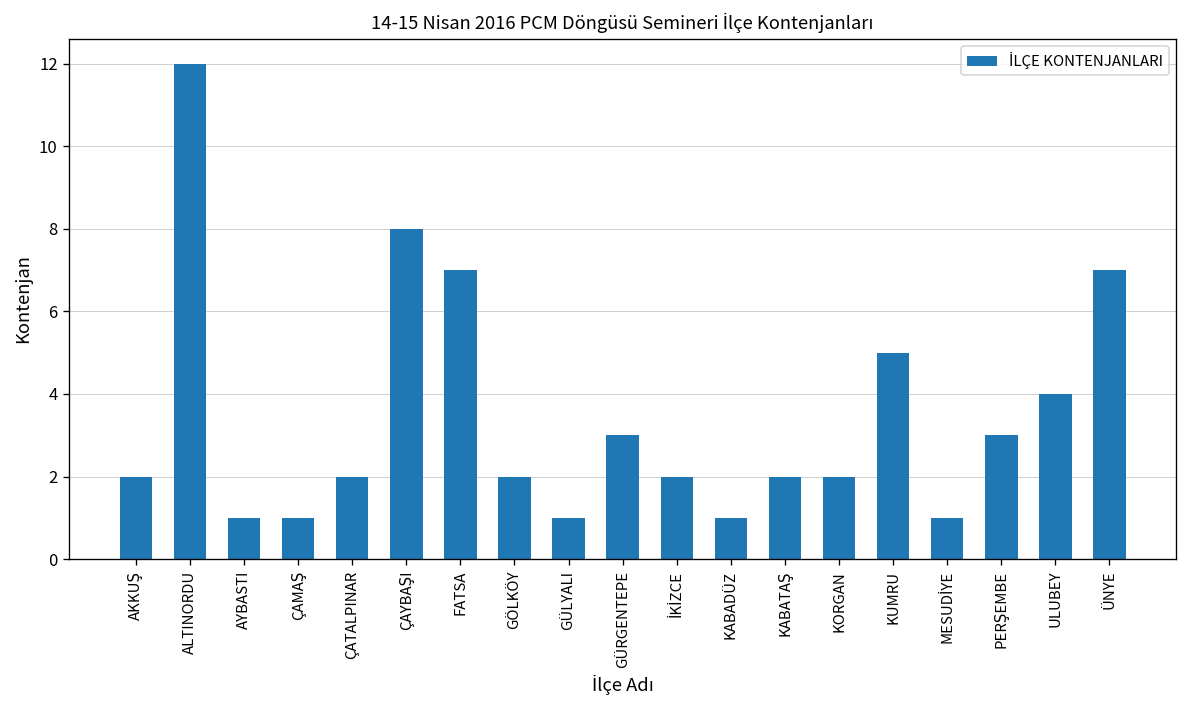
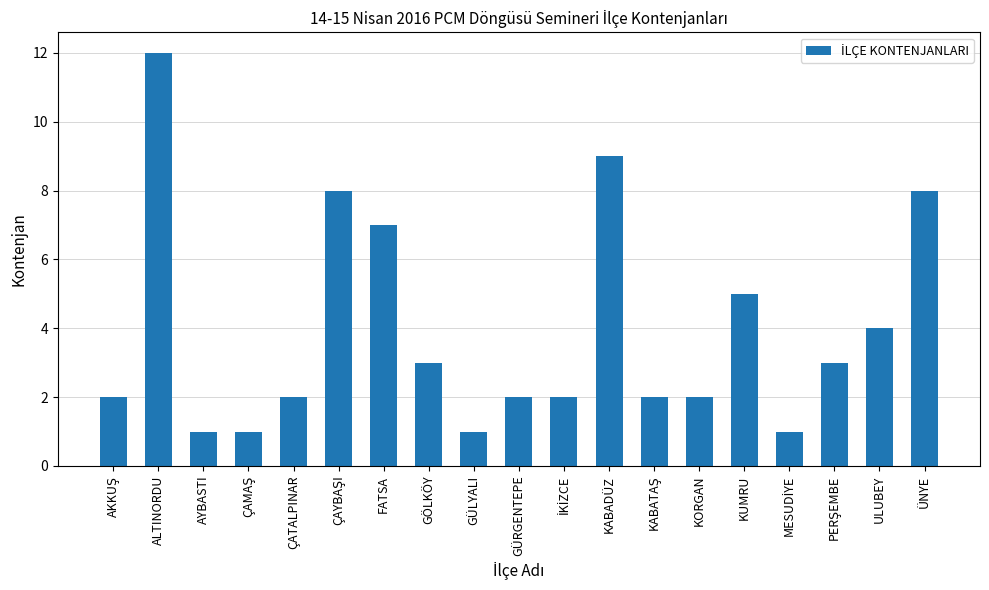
GÖLKÖY: 2 -> 3
GÜRGENTEPE: 3 -> 2
KABADÜZ: 1 -> 9
ÜNYE: 7 -> 8
